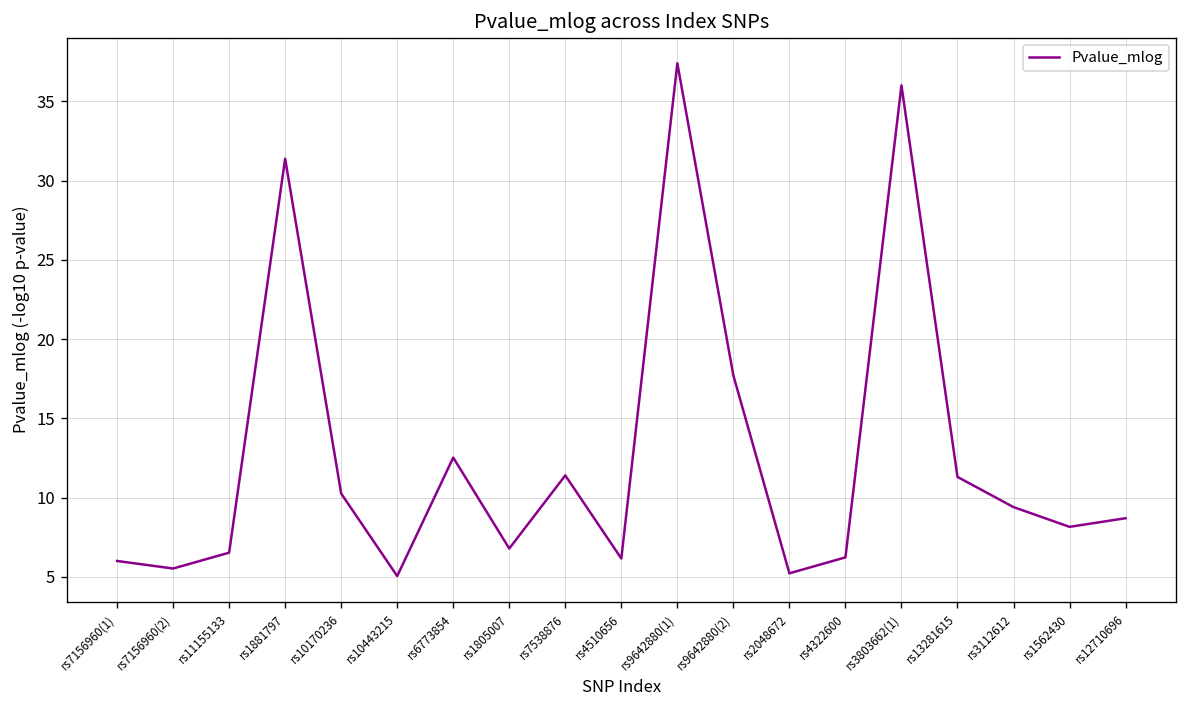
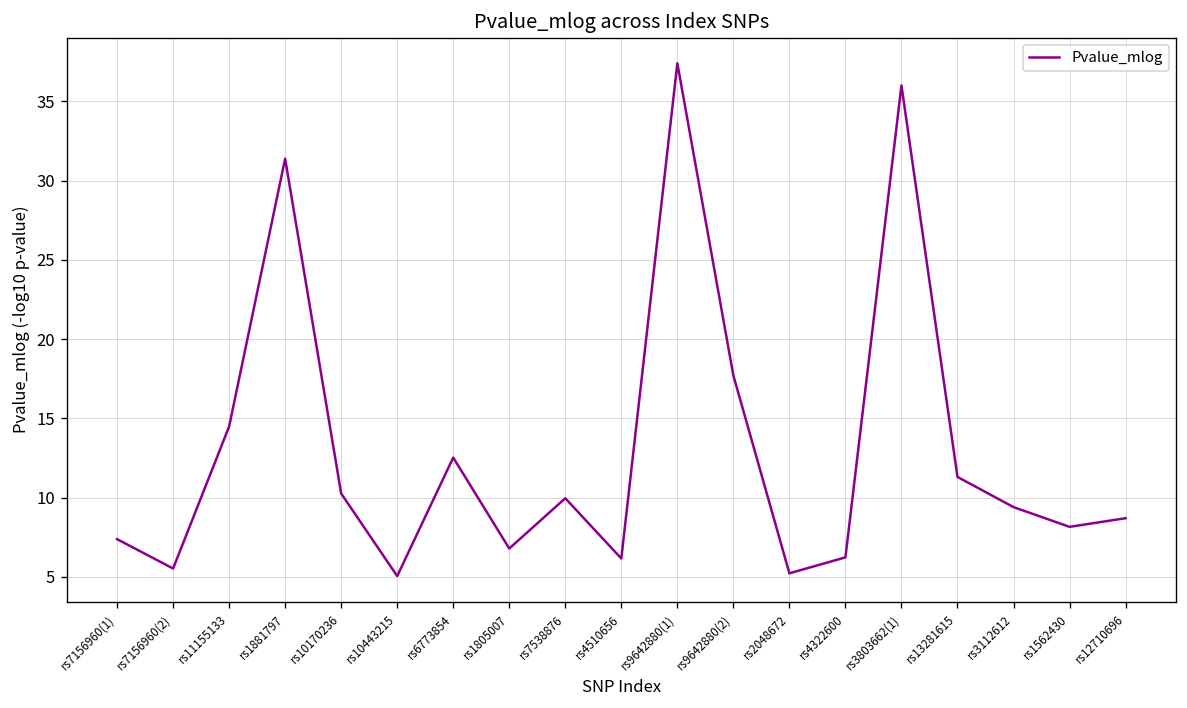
rs7156960(1): 6.0 -> 7.4
rs11155133: 6.5 -> 14.5
rs7538876: 11.4 -> 10.0
